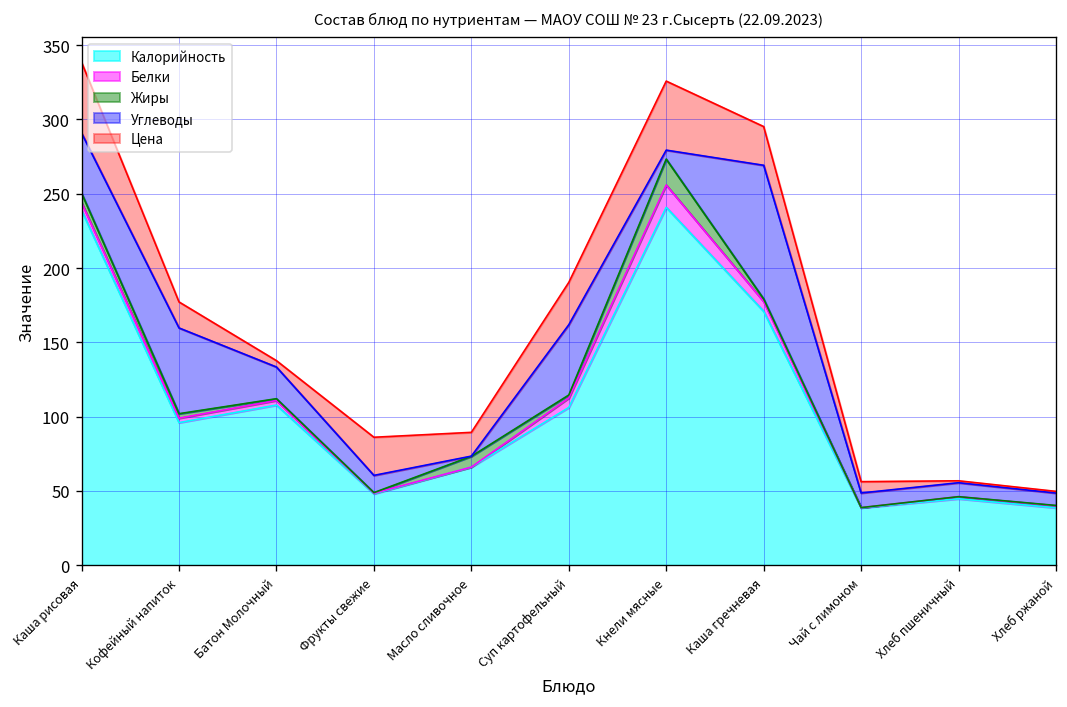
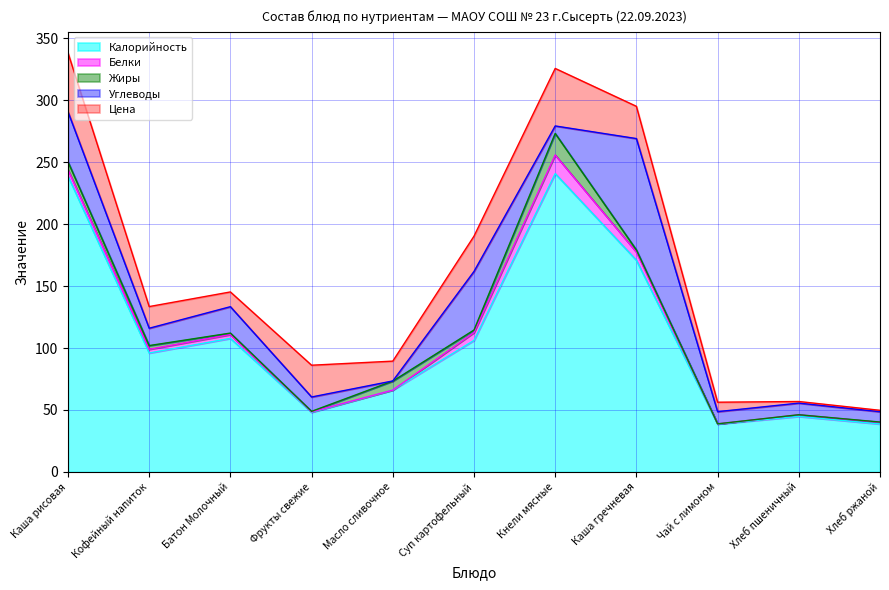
Углеводы, Кофейный напиток: 58 -> 14
Цена, Батон Молочный: 4 -> 12
